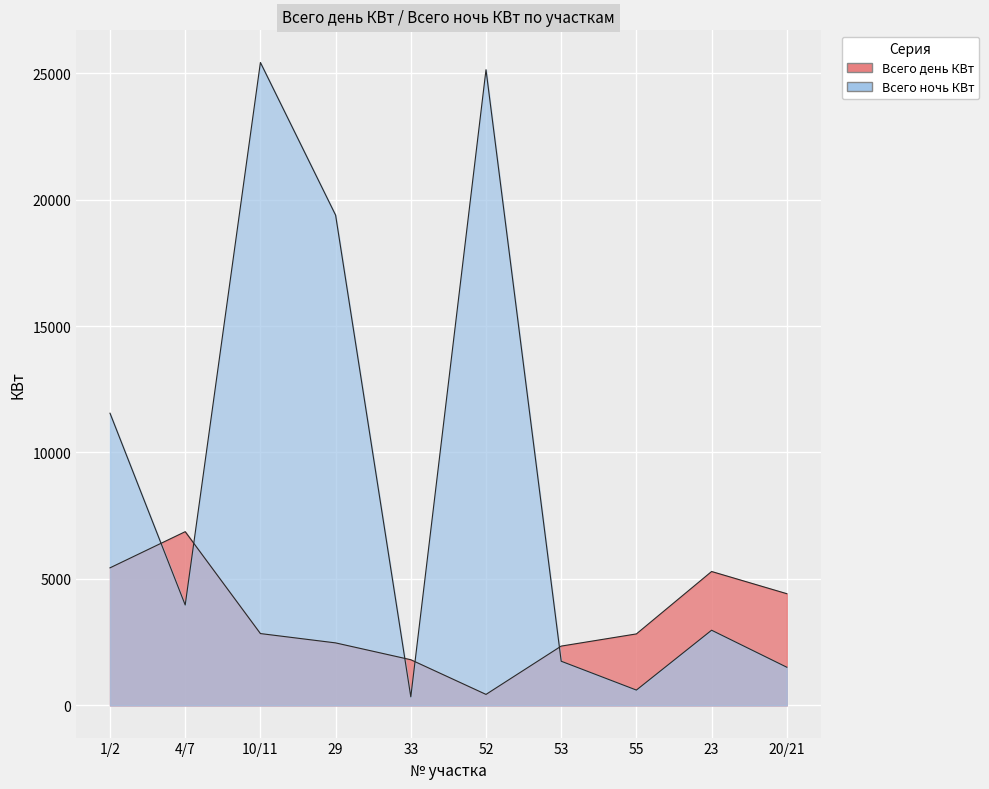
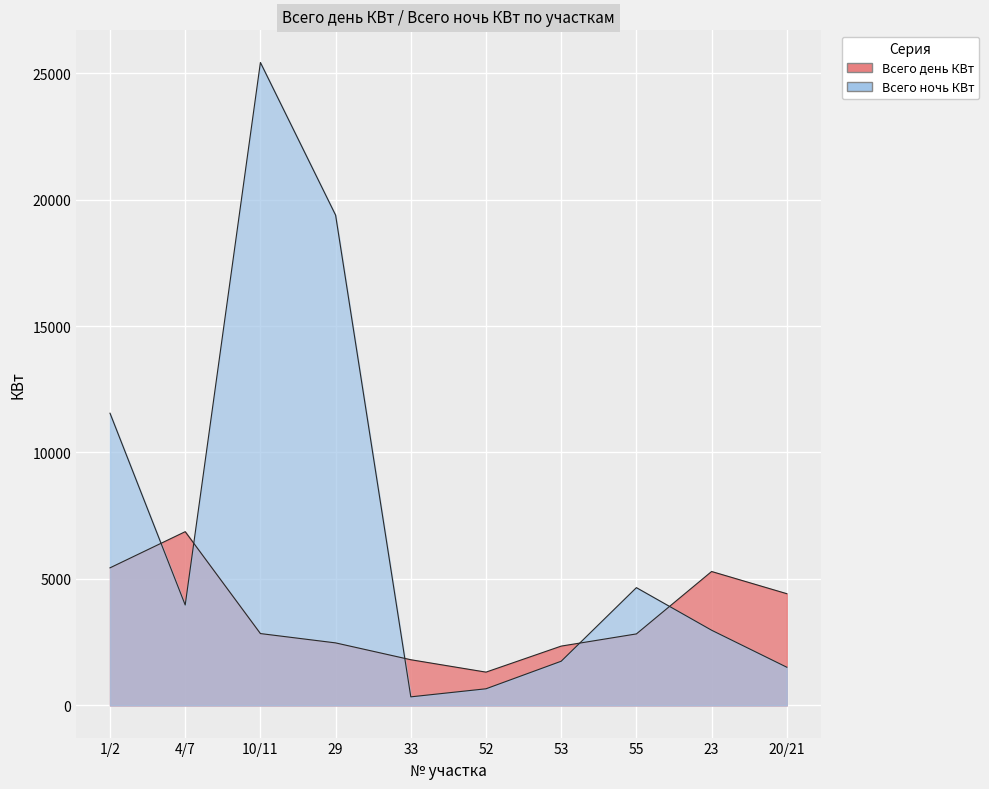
Всего день КВт, 52: 400 -> 1300
Всего ночь КВт, 52: 25100 -> 700
Всего ночь КВт, 55: 600 -> 4700
